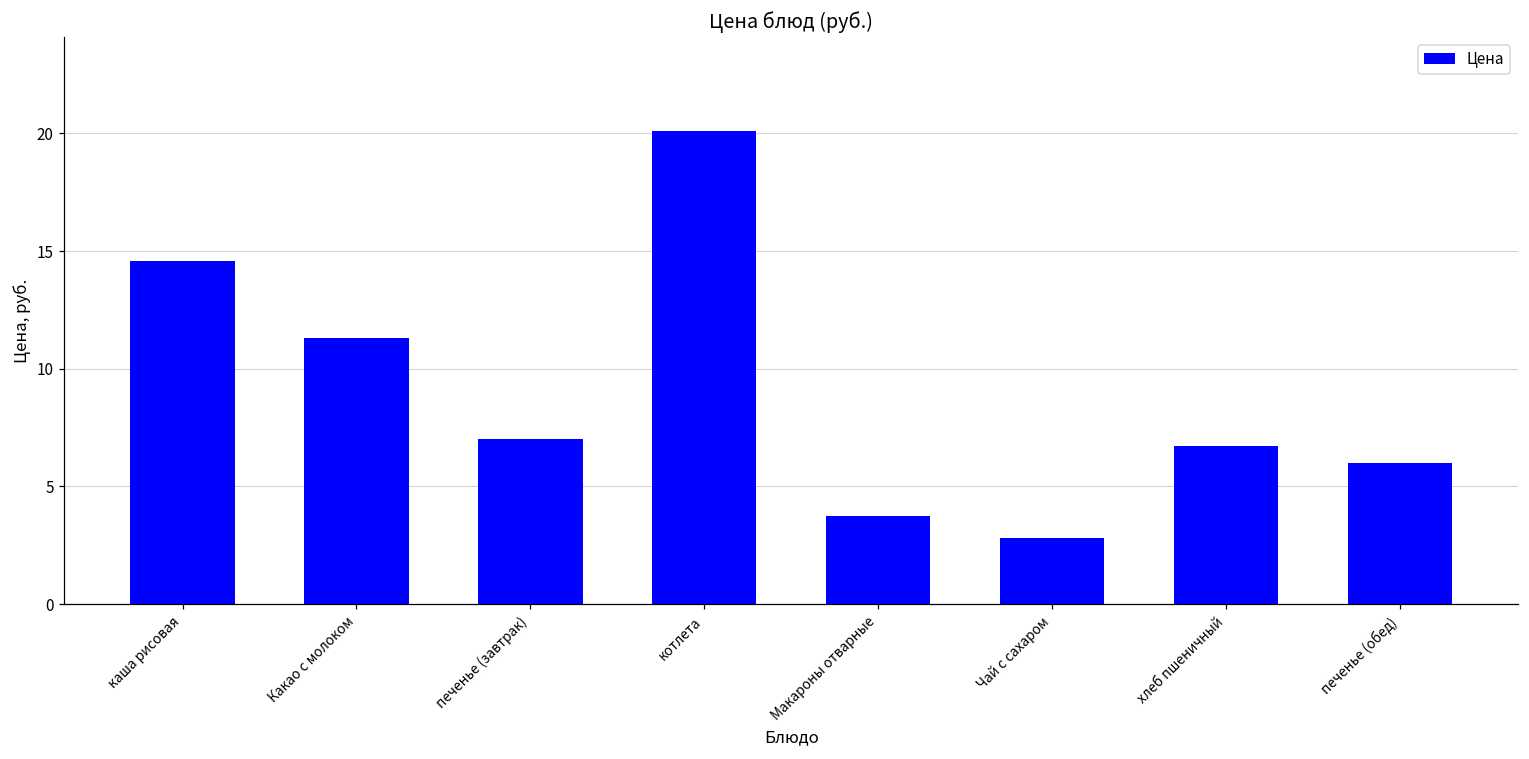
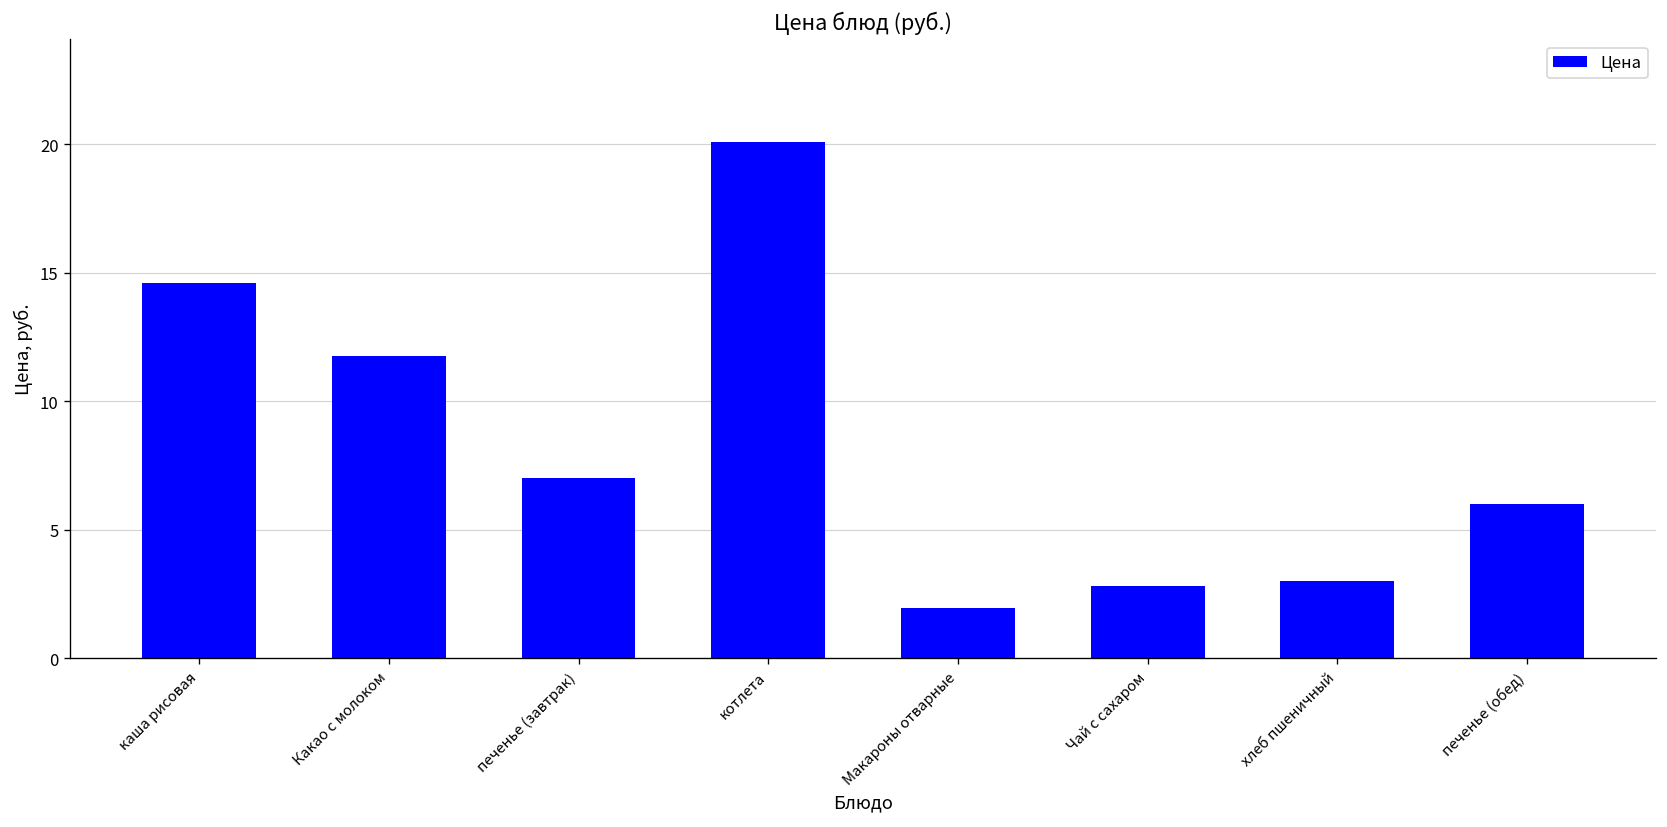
Какао с молоком: 11.3 -> 11.8
Макароны отварные: 3.8 -> 1.9
хлеб пшеничный: 6.7 -> 3.0
